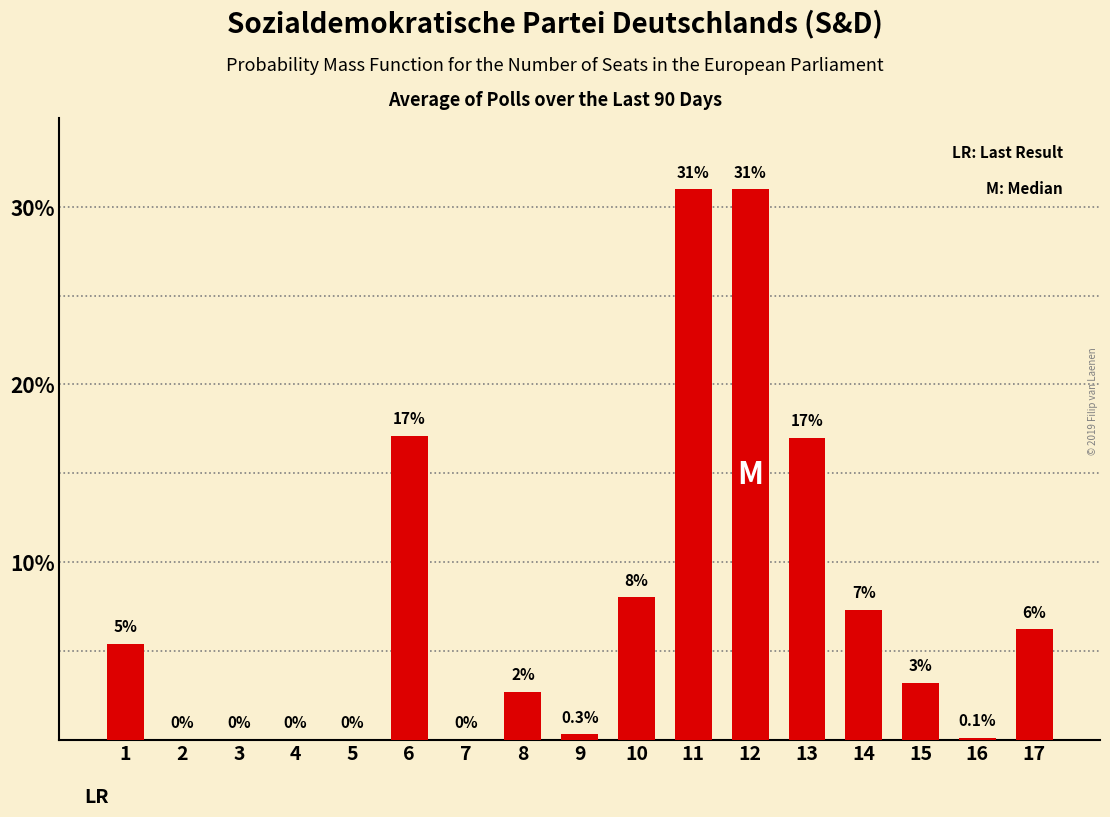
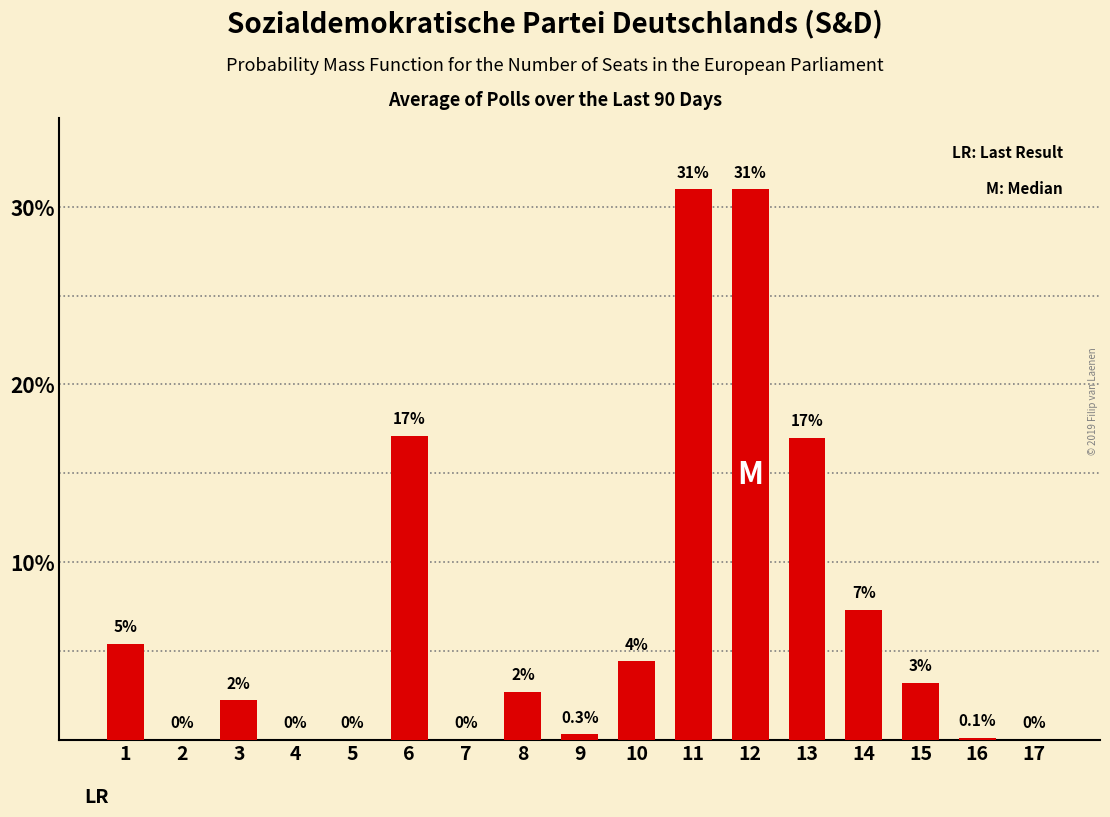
3: 0% -> 2%
10: 8% -> 4%
17: 6% -> 0%
